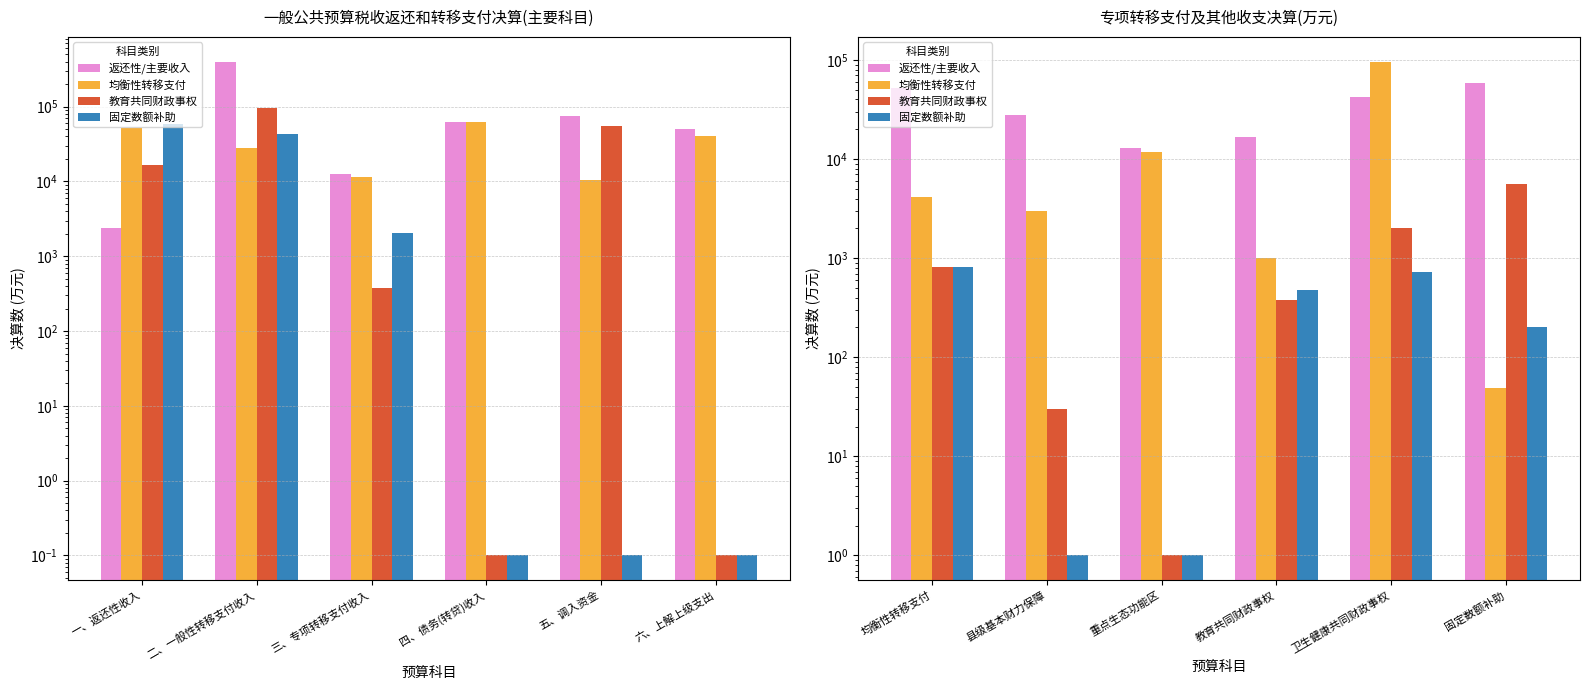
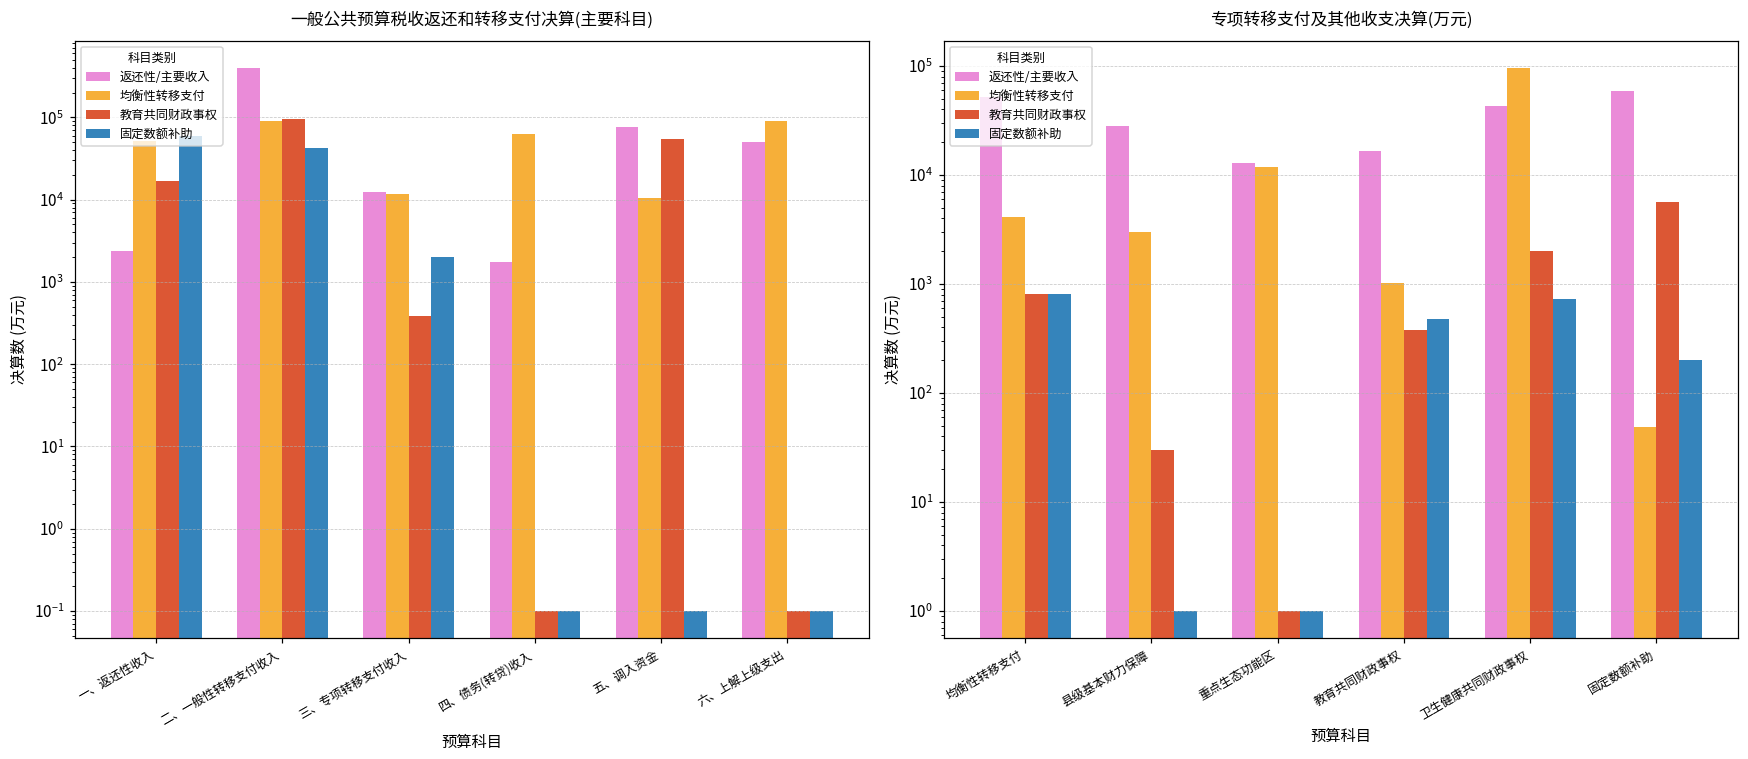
一般公共预算税收返还和转移支付决算(主要科目), 均衡性转移支付, 二、一般性转移支付收入: 28000 -> 90000
一般公共预算税收返还和转移支付决算(主要科目), 返还性/主要收入, 四、债务(转贷)收入: 60000 -> 1800
一般公共预算税收返还和转移支付决算(主要科目), 均衡性转移支付, 六、上解上级支出: 40000 -> 90000
